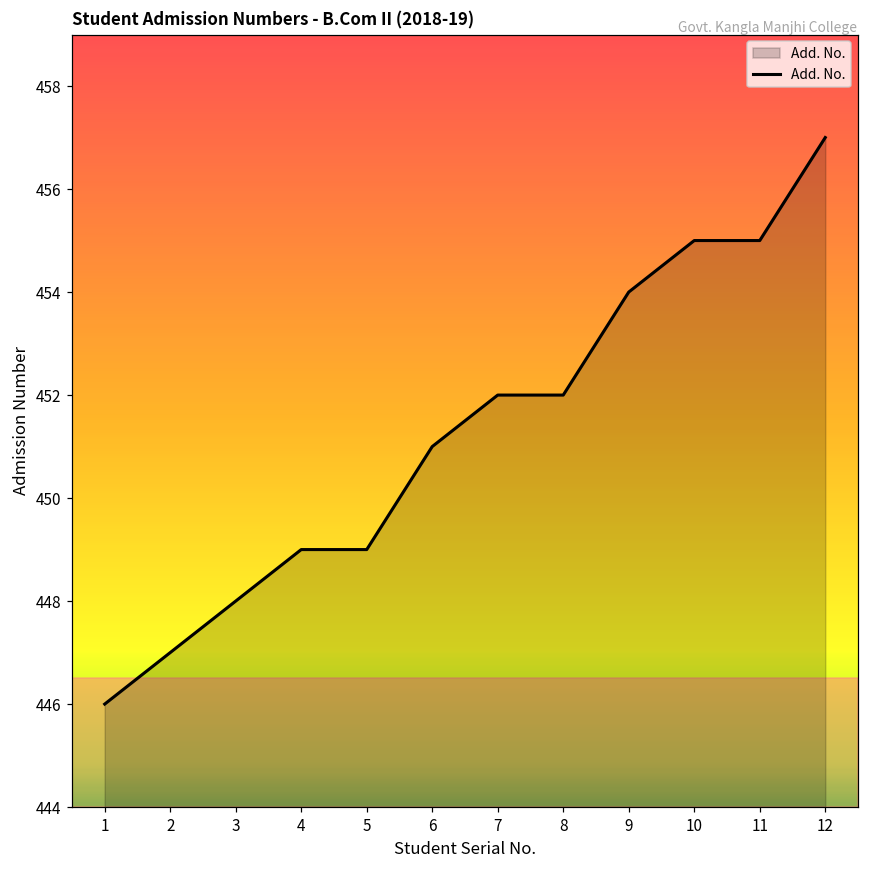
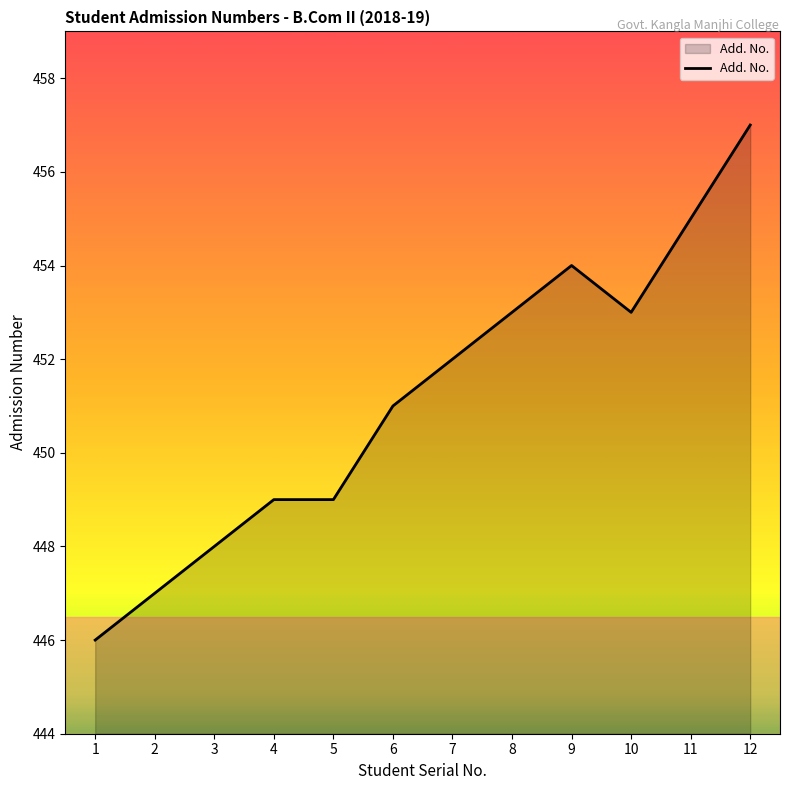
8: 452 -> 453
10: 455 -> 453
